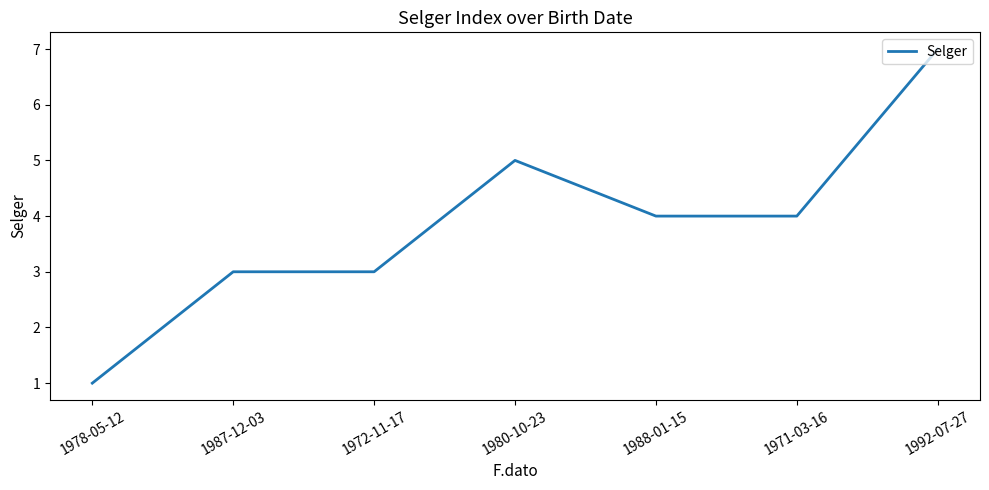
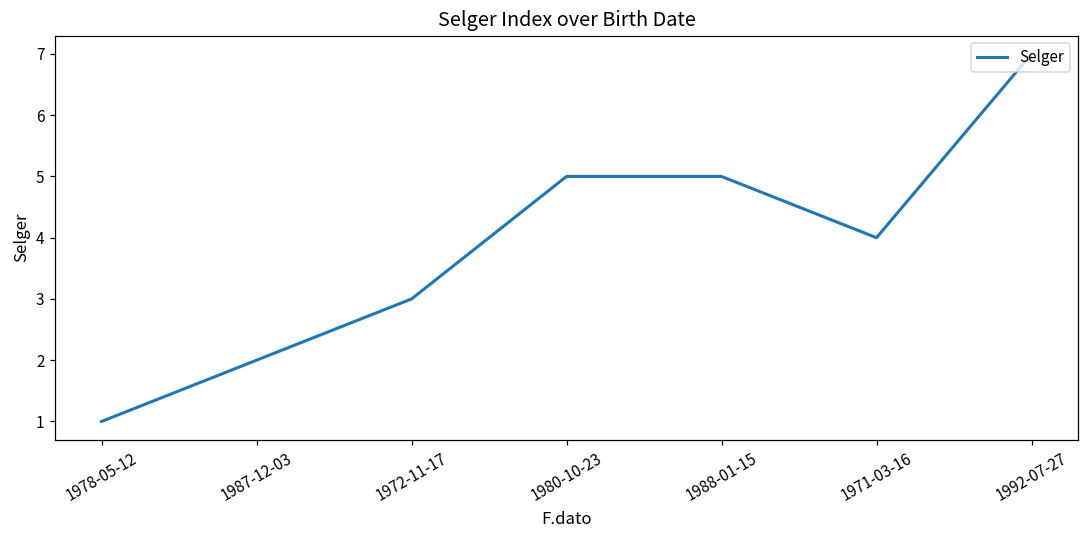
1987-12-03: 3 -> 2
1988-01-15: 4 -> 5
